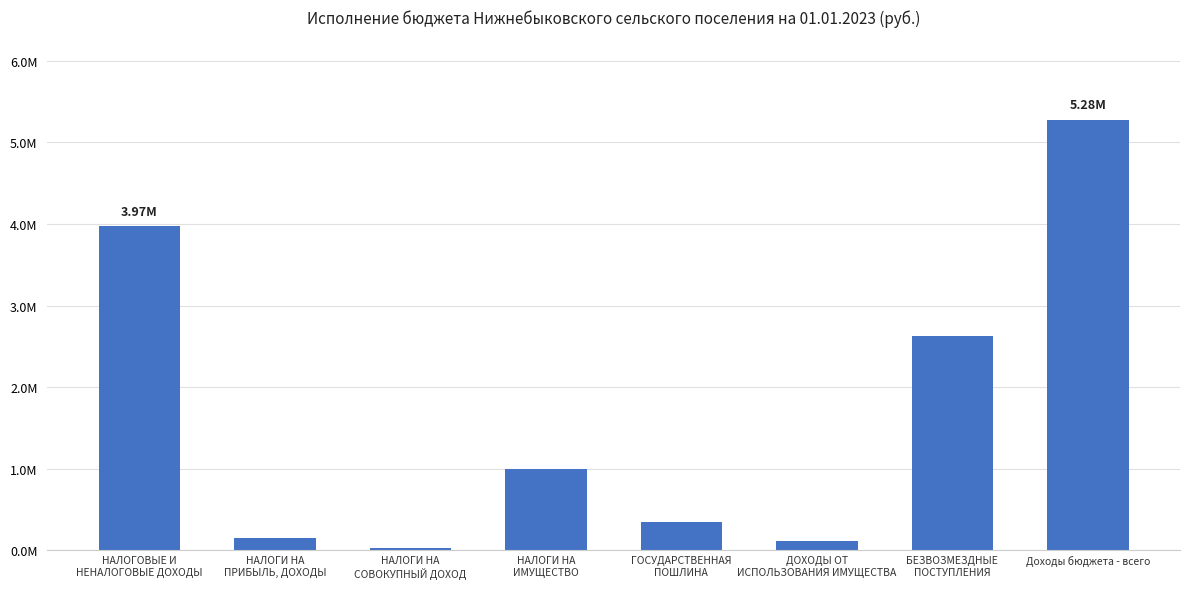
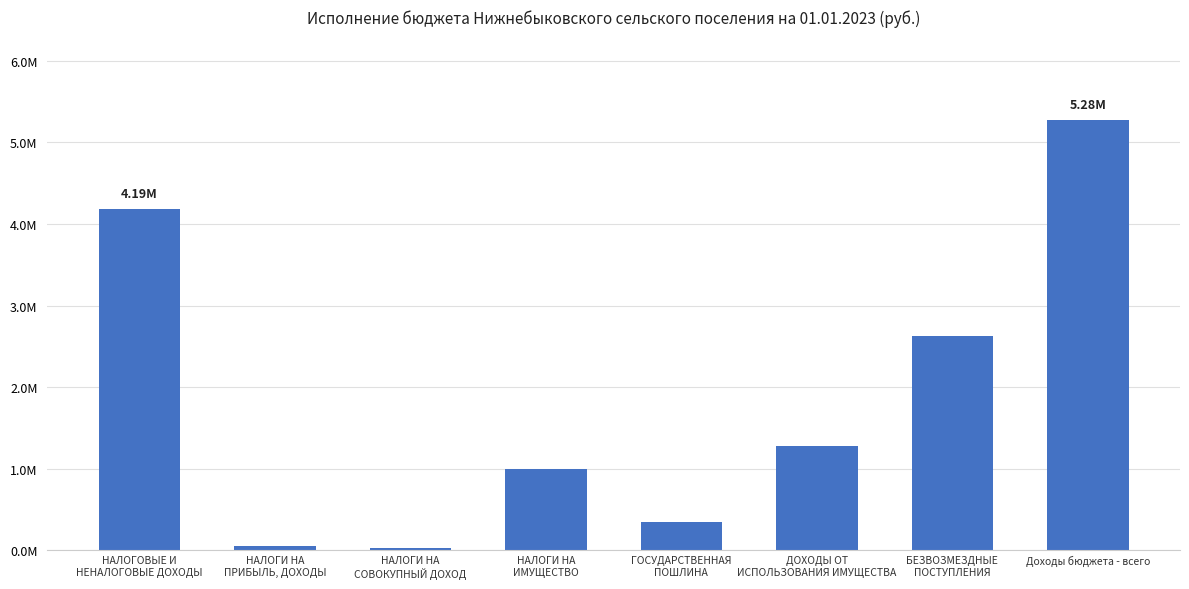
НАЛОГОВЫЕ И НЕНАЛОГОВЫЕ ДОХОДЫ: 3.97M -> 4.19M
НАЛОГИ НА ПРИБЫЛЬ, ДОХОДЫ: 200000 -> 100000
ДОХОДЫ ОТ ИСПОЛЬЗОВАНИЯ ИМУЩЕСТВА: 100000 -> 1300000
